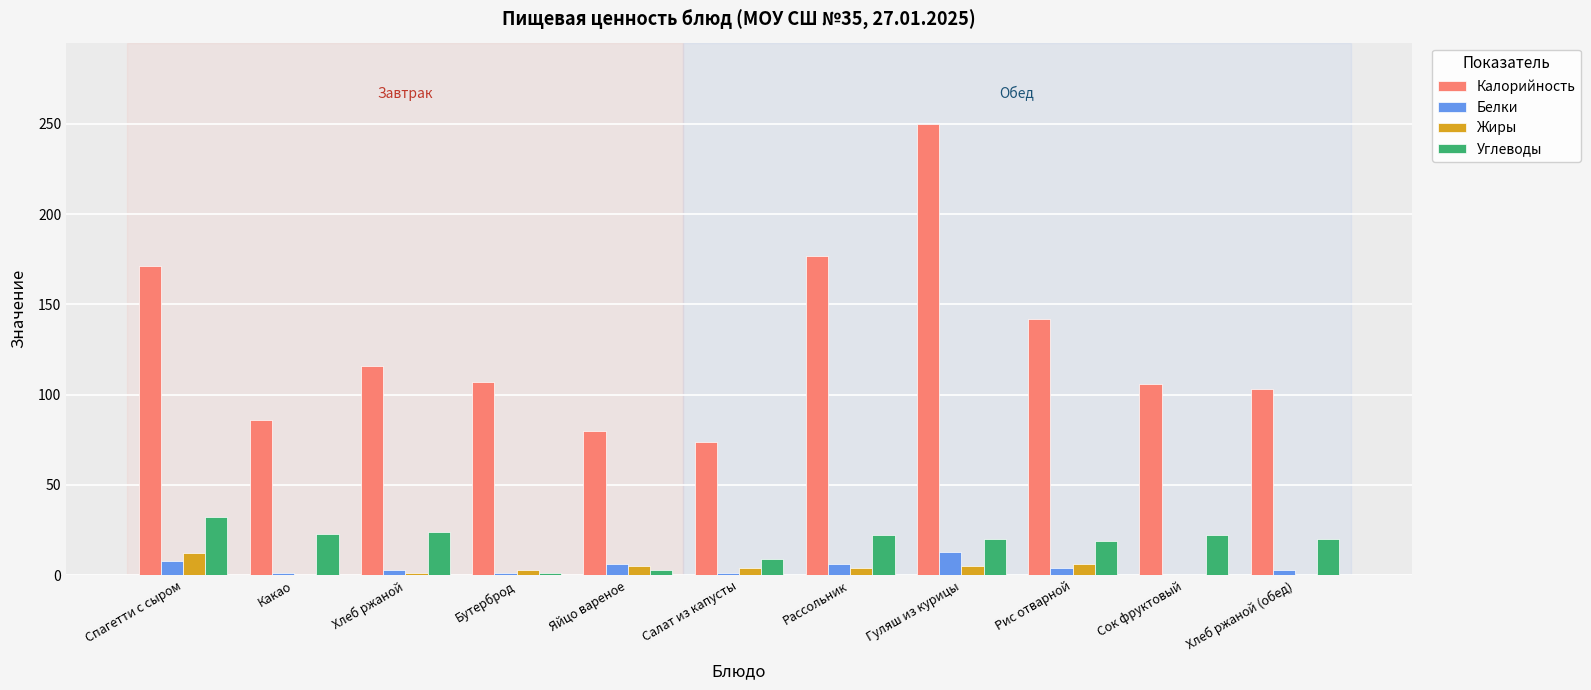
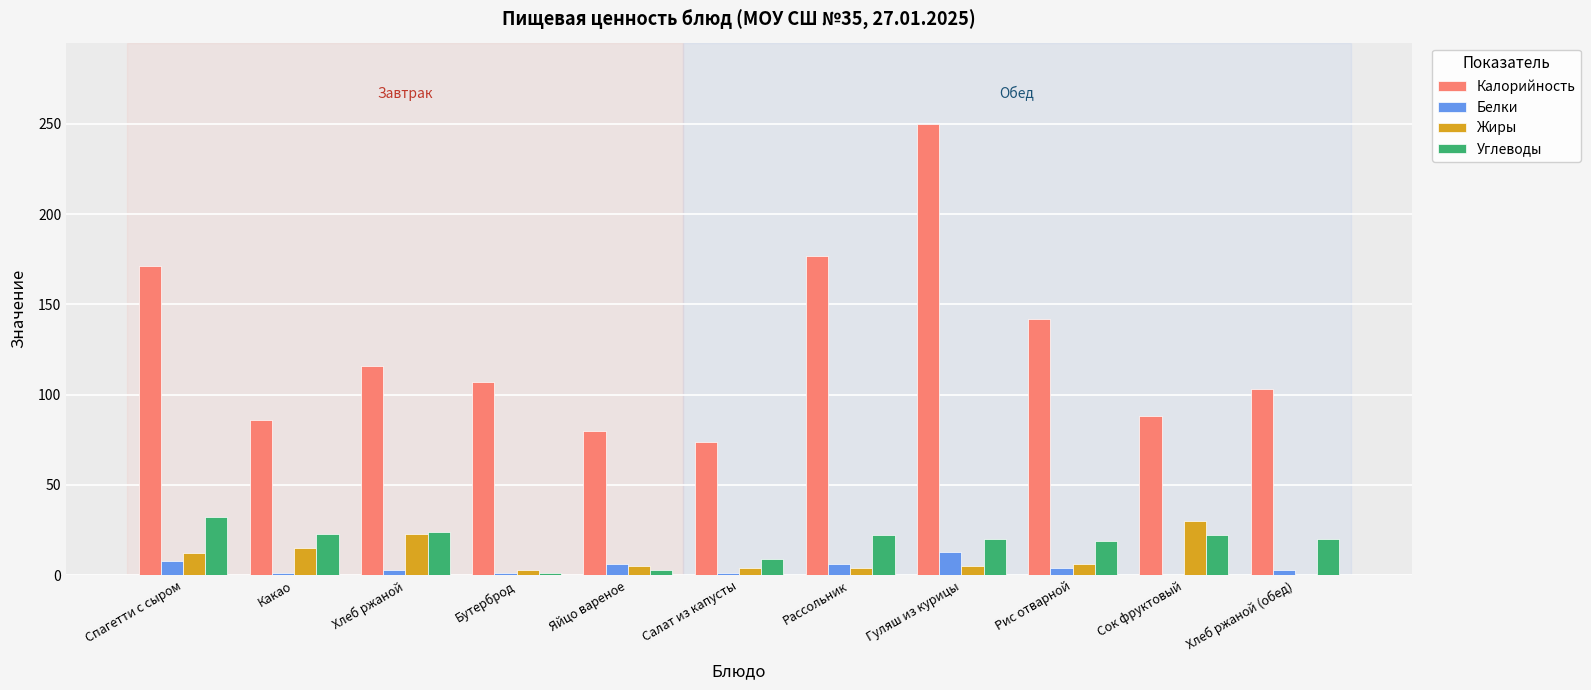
Жиры, Какао: 0 -> 15
Жиры, Хлеб ржаной: 1 -> 23
Калорийность, Сок фруктовый: 106 -> 88
Жиры, Сок фруктовый: 0 -> 30
